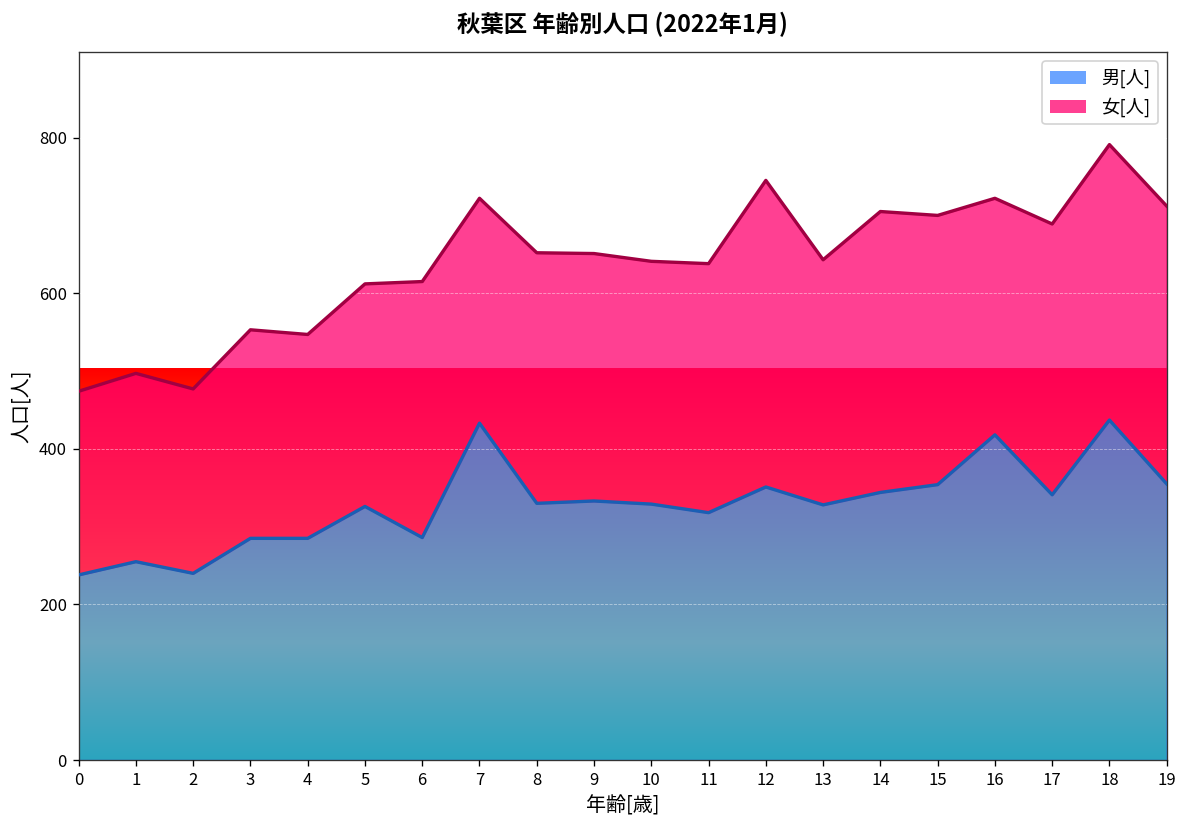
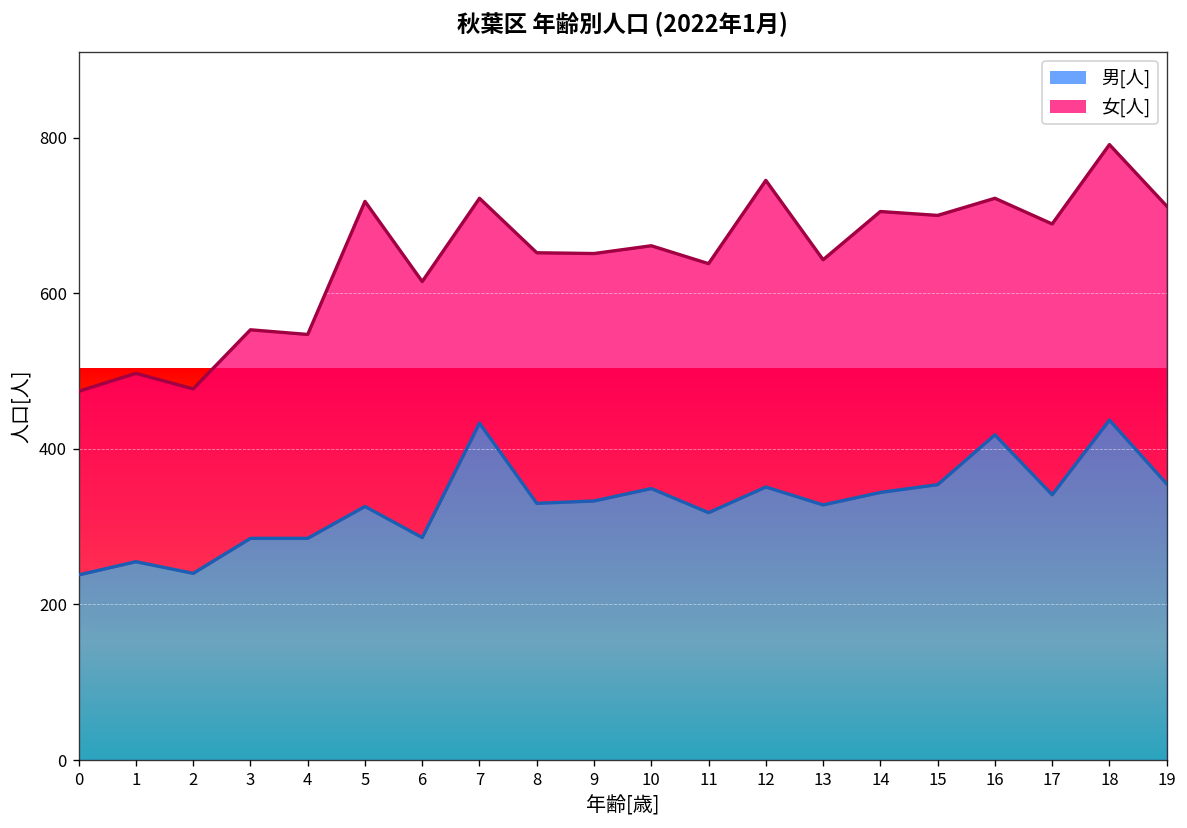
女[人], 5: 290 -> 390
男[人], 10: 330 -> 350
